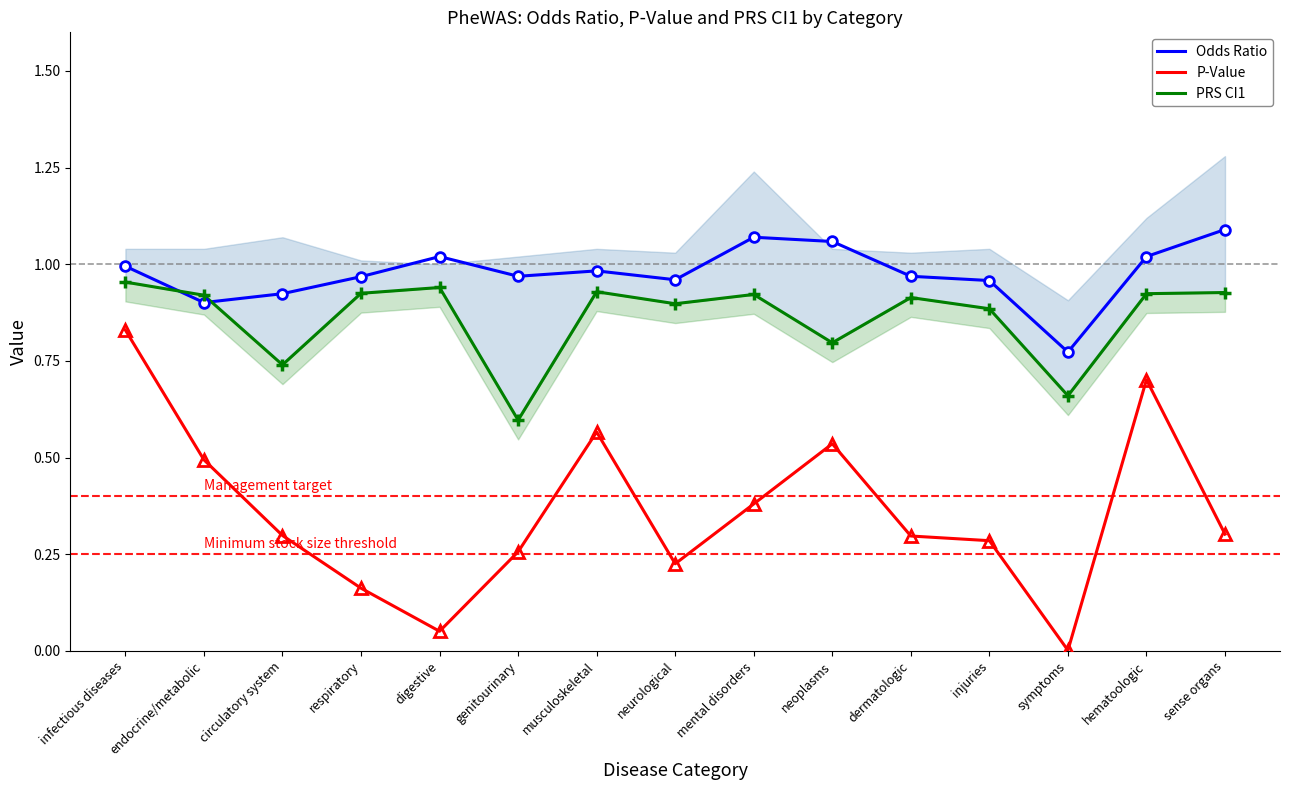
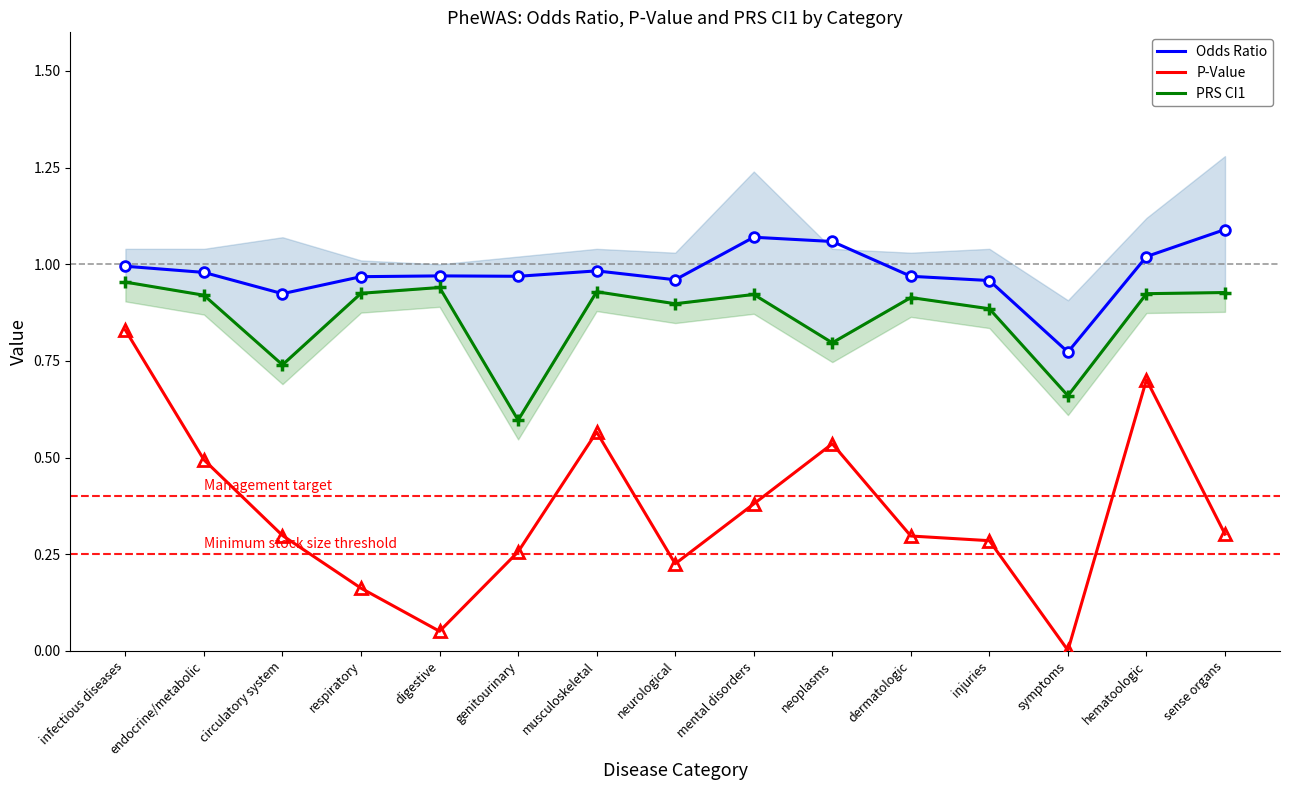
Odds Ratio, endocrine/metabolic: 0.90 -> 0.98
Odds Ratio, digestive: 1.02 -> 0.97
